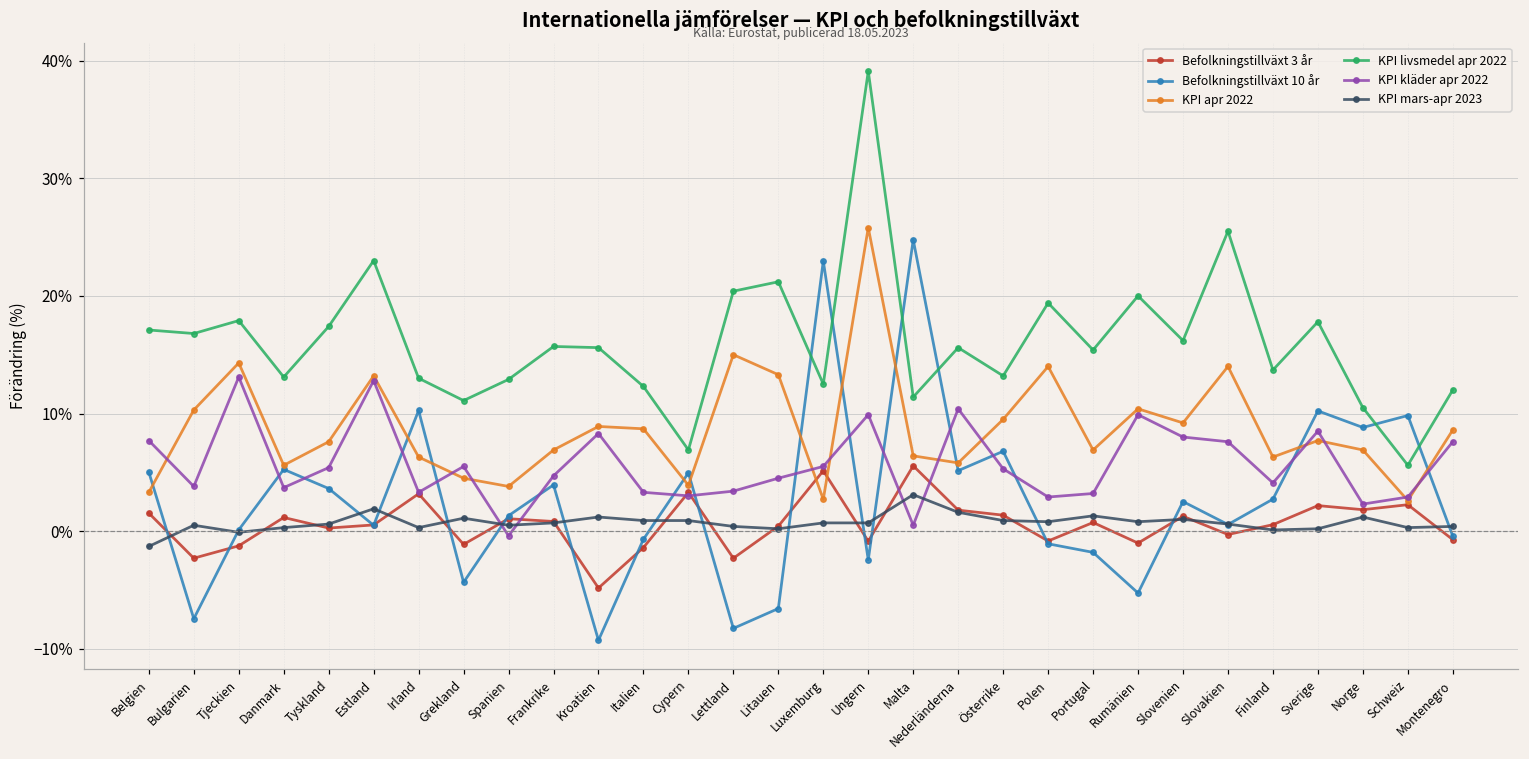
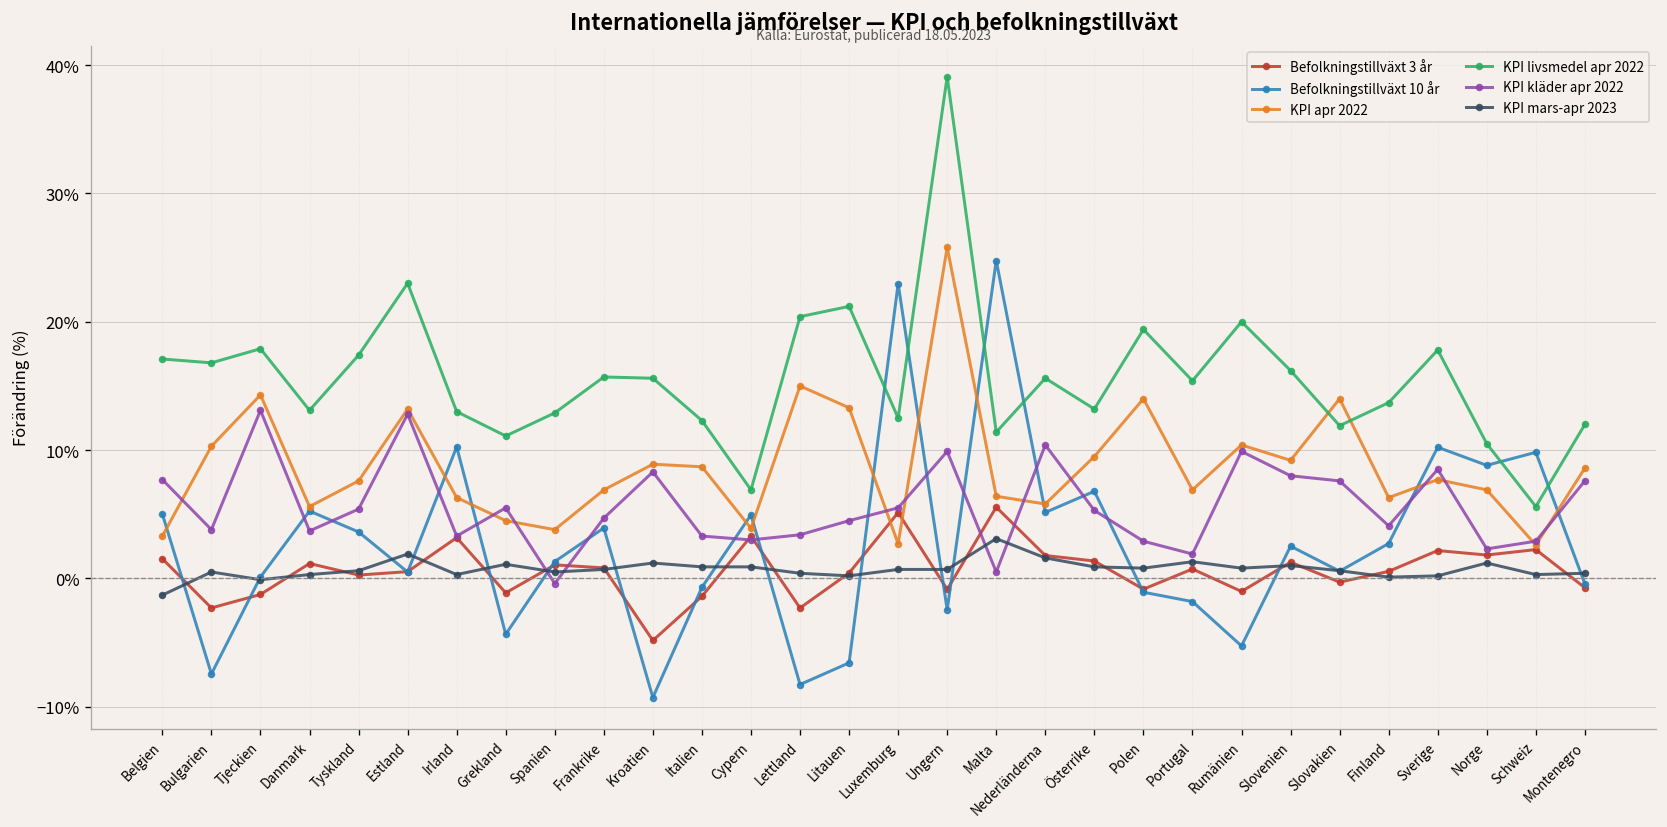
KPI kläder apr 2022, Portugal: 3.2% -> 1.9%
KPI livsmedel apr 2022, Slovakien: 25.5% -> 11.9%
